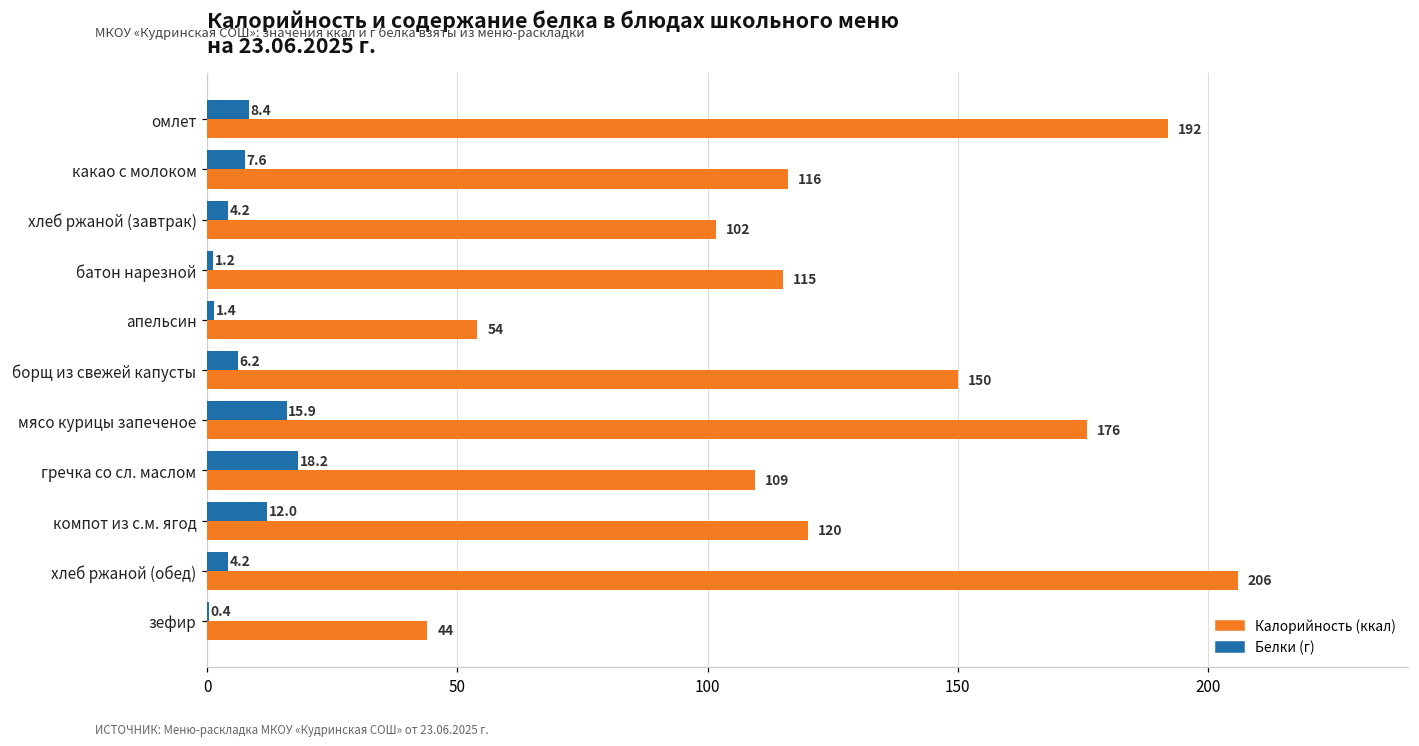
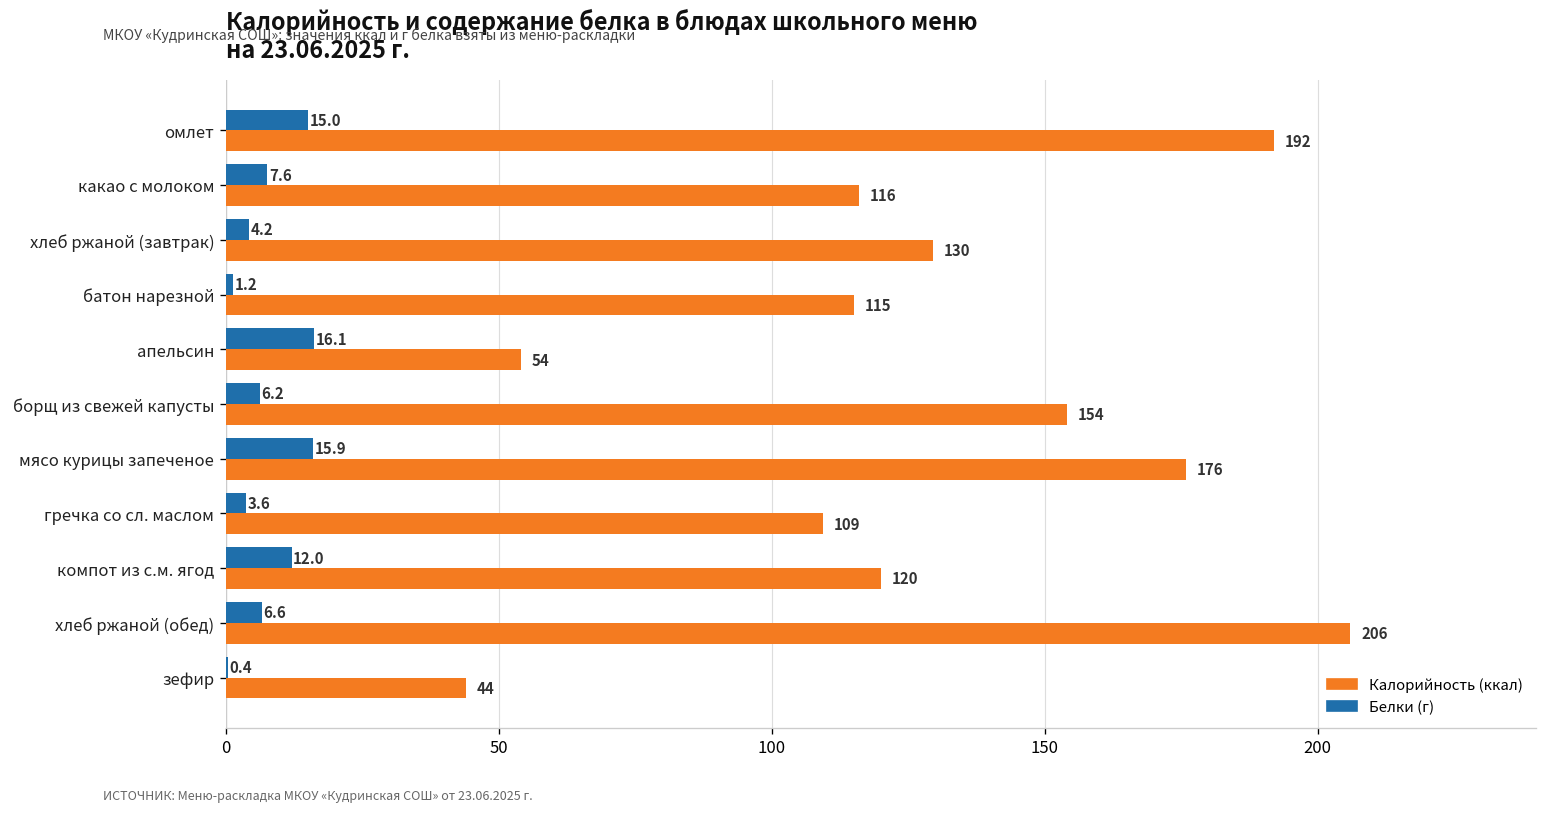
Белки (г), омлет: 8.4 -> 15.0
Калорийность (ккал), хлеб ржаной (завтрак): 102 -> 130
Белки (г), апельсин: 1.4 -> 16.1
Калорийность (ккал), борщ из свежей капусты: 150 -> 154
Белки (г), гречка со сл. маслом: 18.2 -> 3.6
Белки (г), хлеб ржаной (обед): 4.2 -> 6.6
